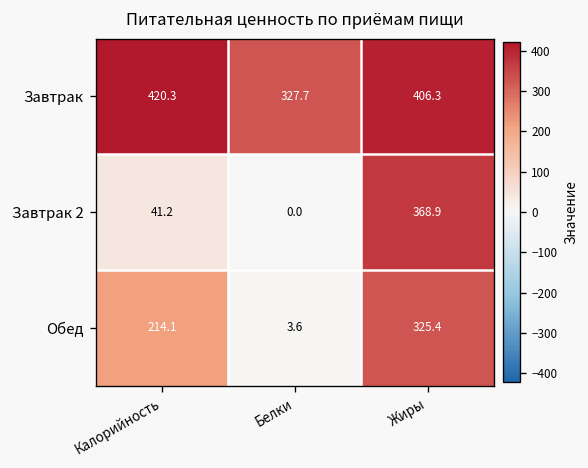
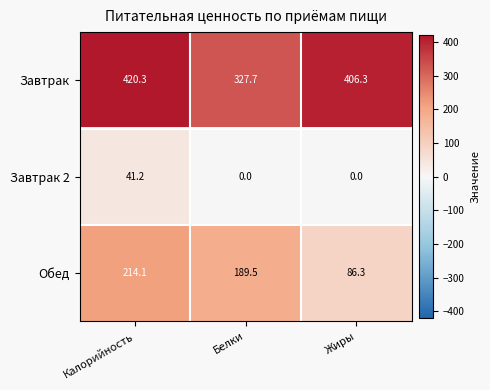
Завтрак 2, Жиры: 368.9 -> 0.0
Обед, Белки: 3.6 -> 189.5
Обед, Жиры: 325.4 -> 86.3
